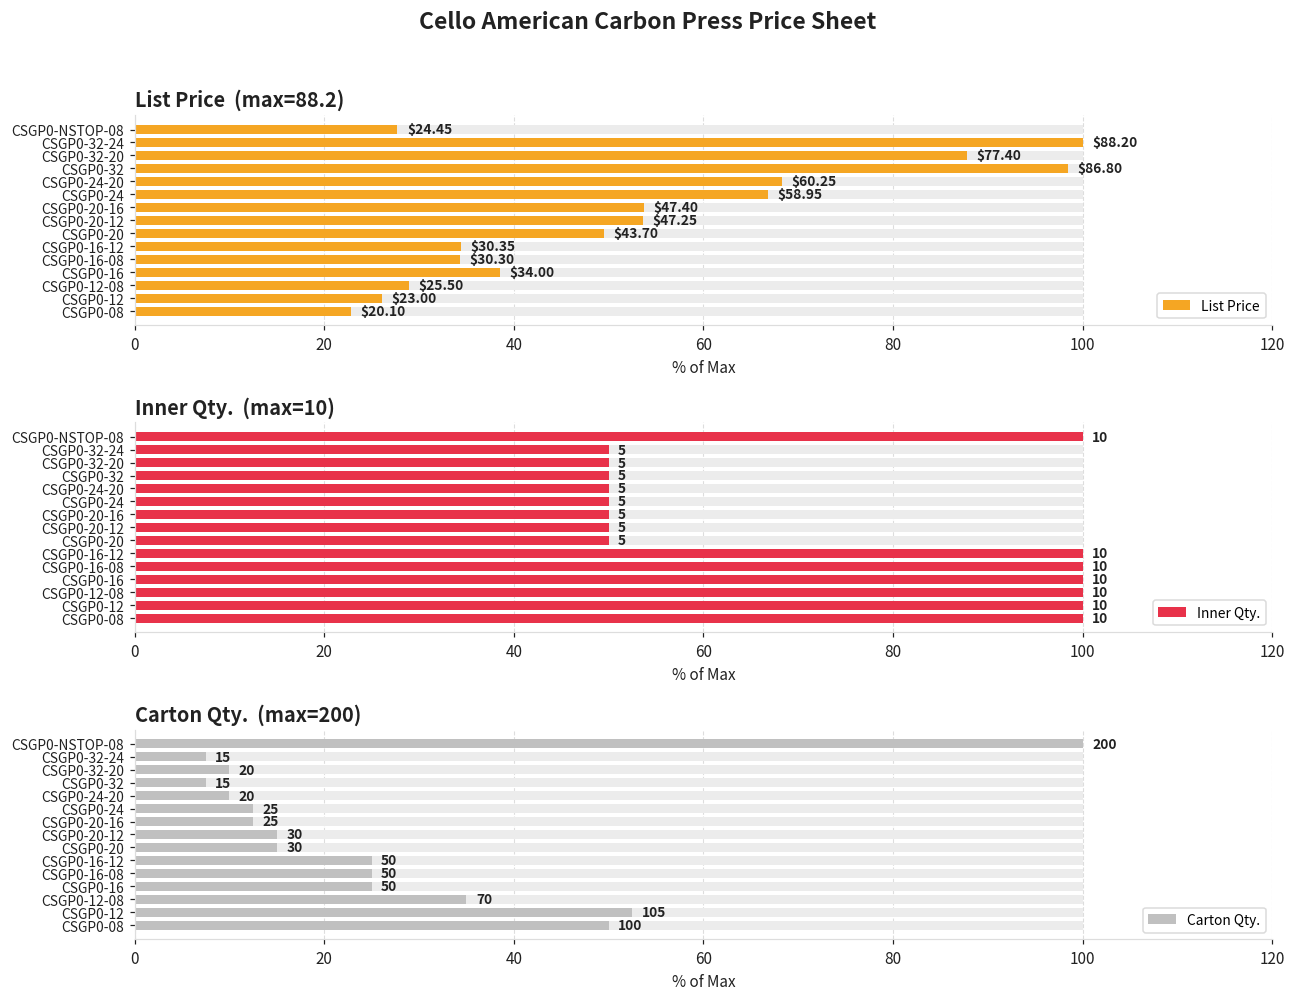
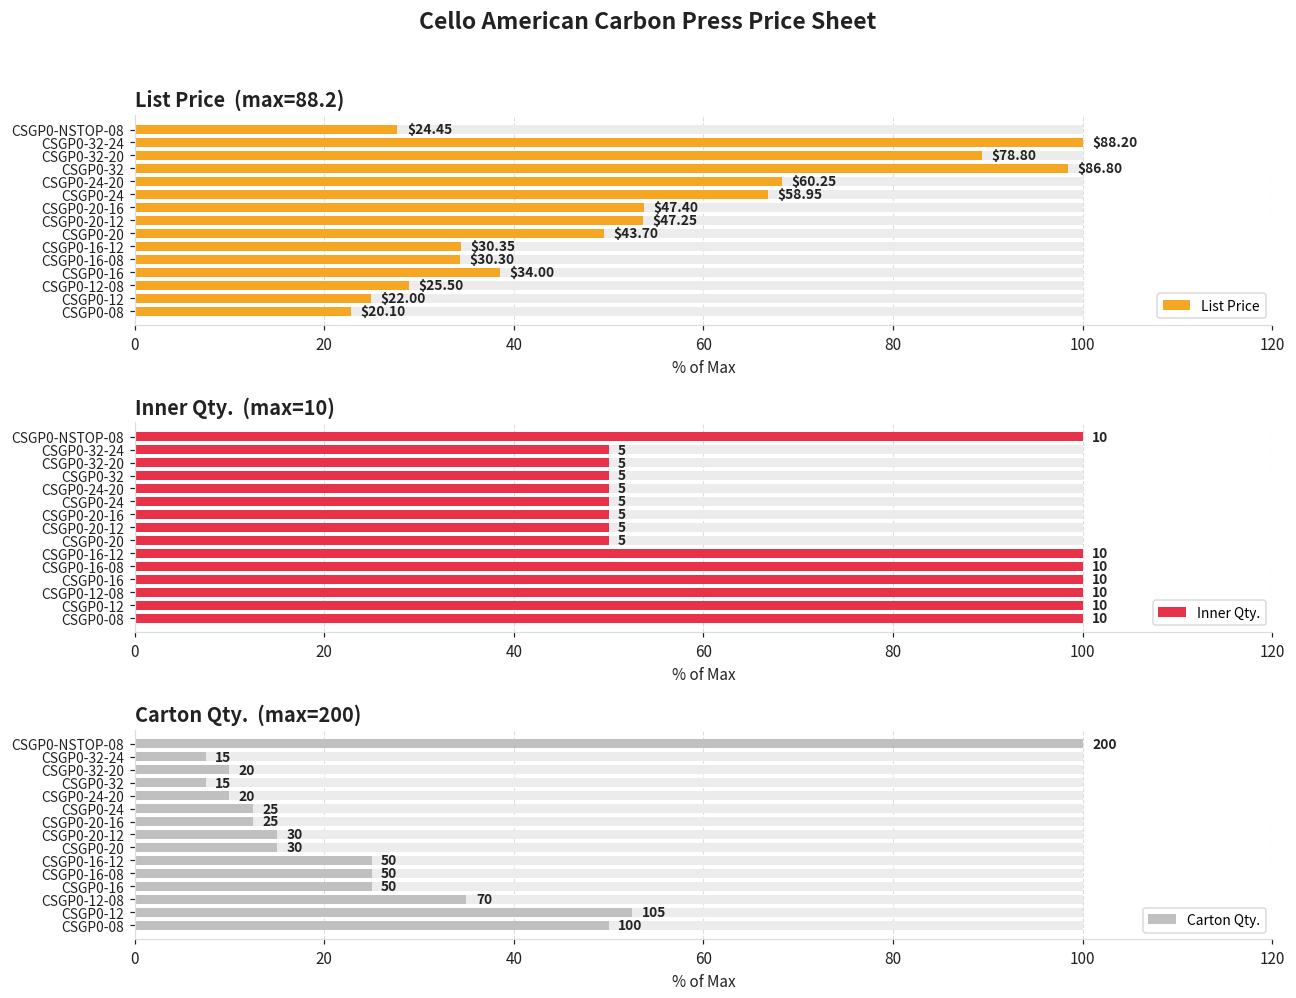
List Price (max=88.2), List Price, CSGP0-32-20: $77.40 -> $78.80
List Price (max=88.2), List Price, CSGP0-12: $23.00 -> $22.00
